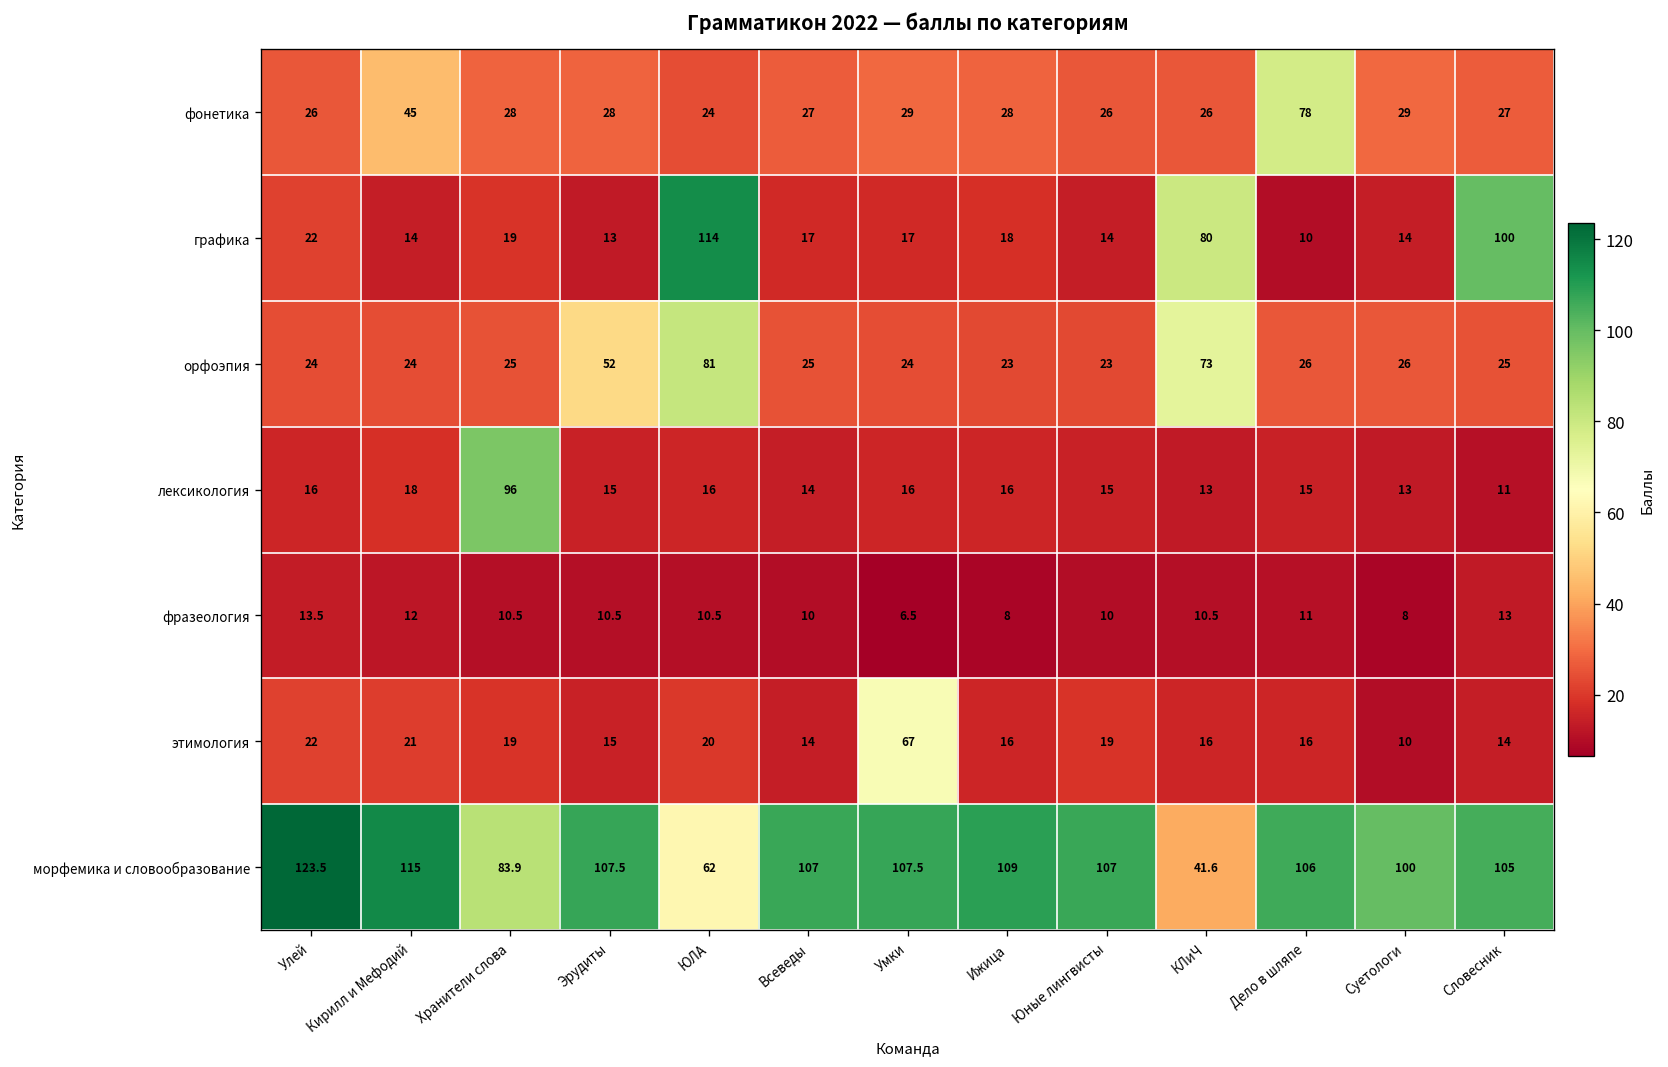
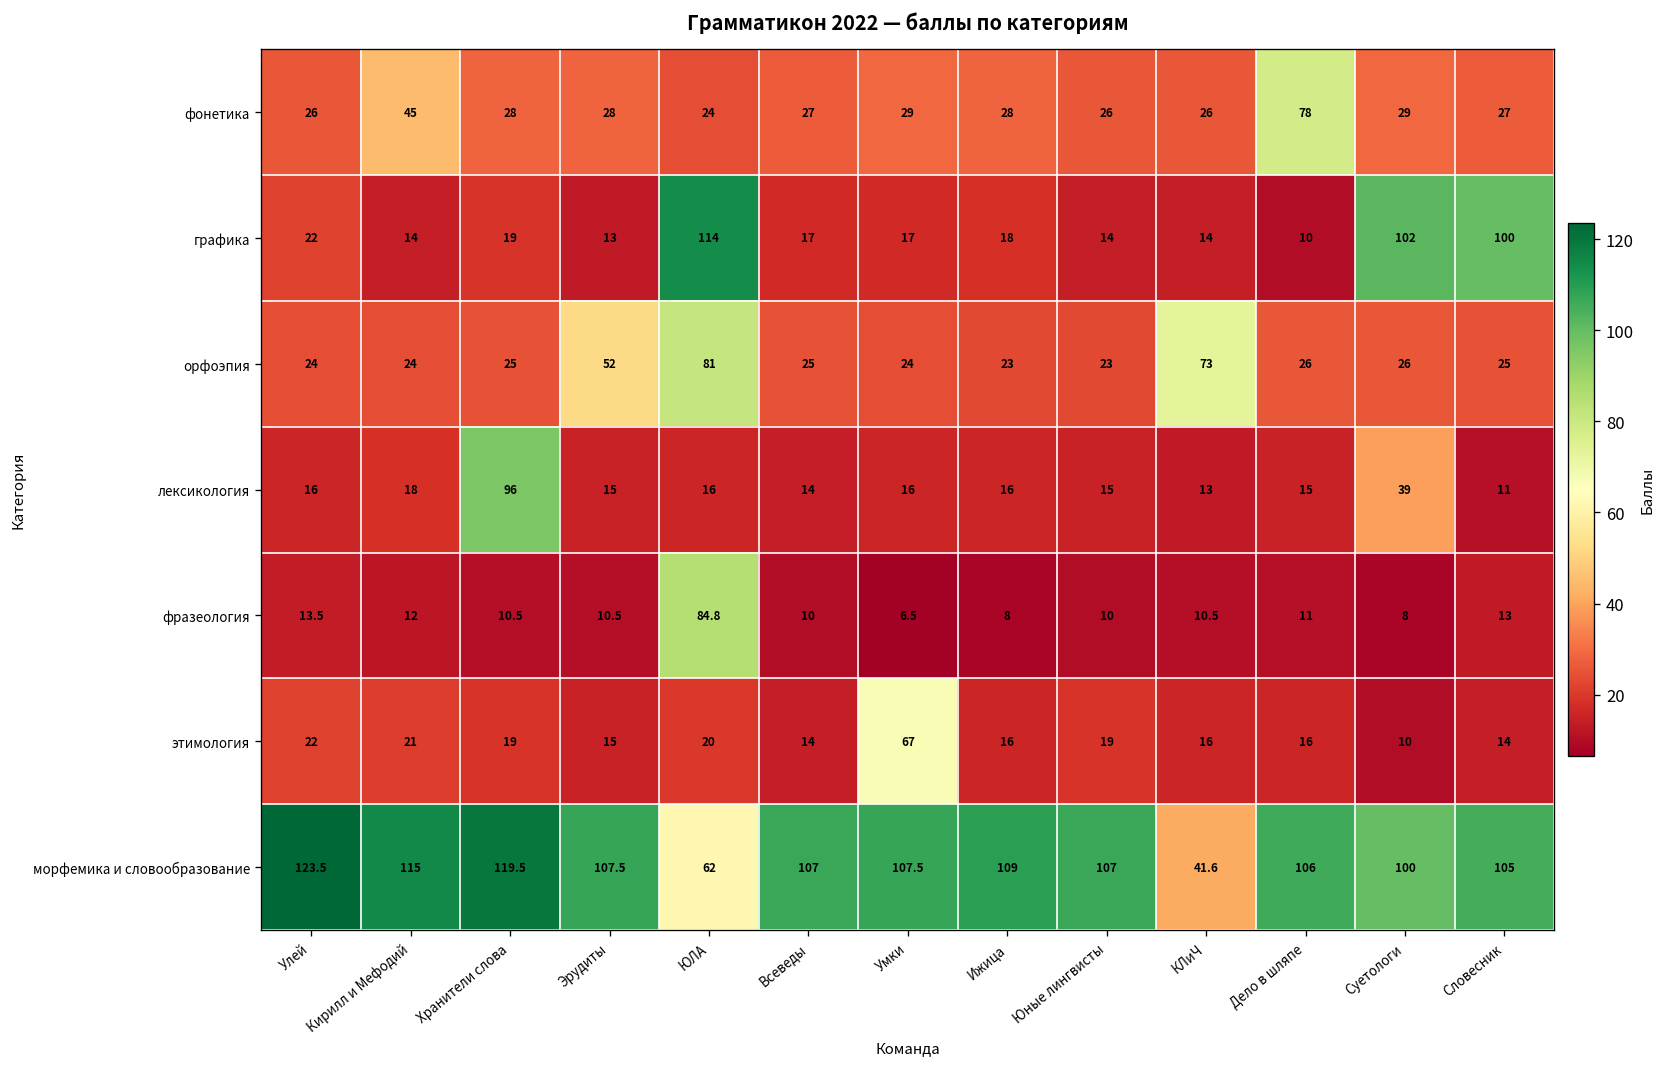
графика, КЛиЧ: 80 -> 14
графика, Суетологи: 14 -> 102
лексикология, Суетологи: 13 -> 39
фразеология, ЮЛА: 10.5 -> 84.8
морфемика и словообразование, Хранители слова: 83.9 -> 119.5
